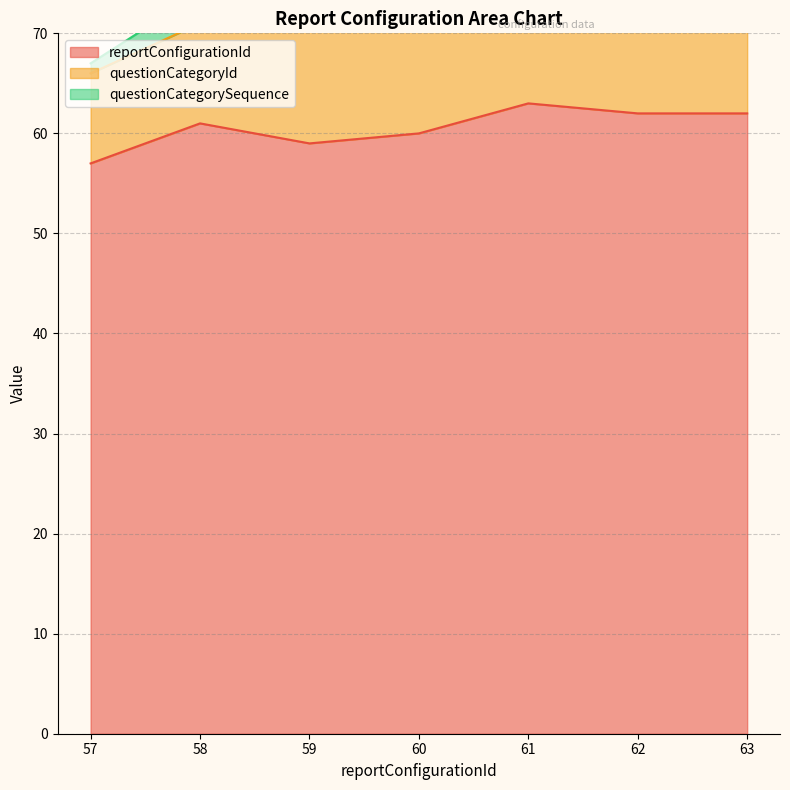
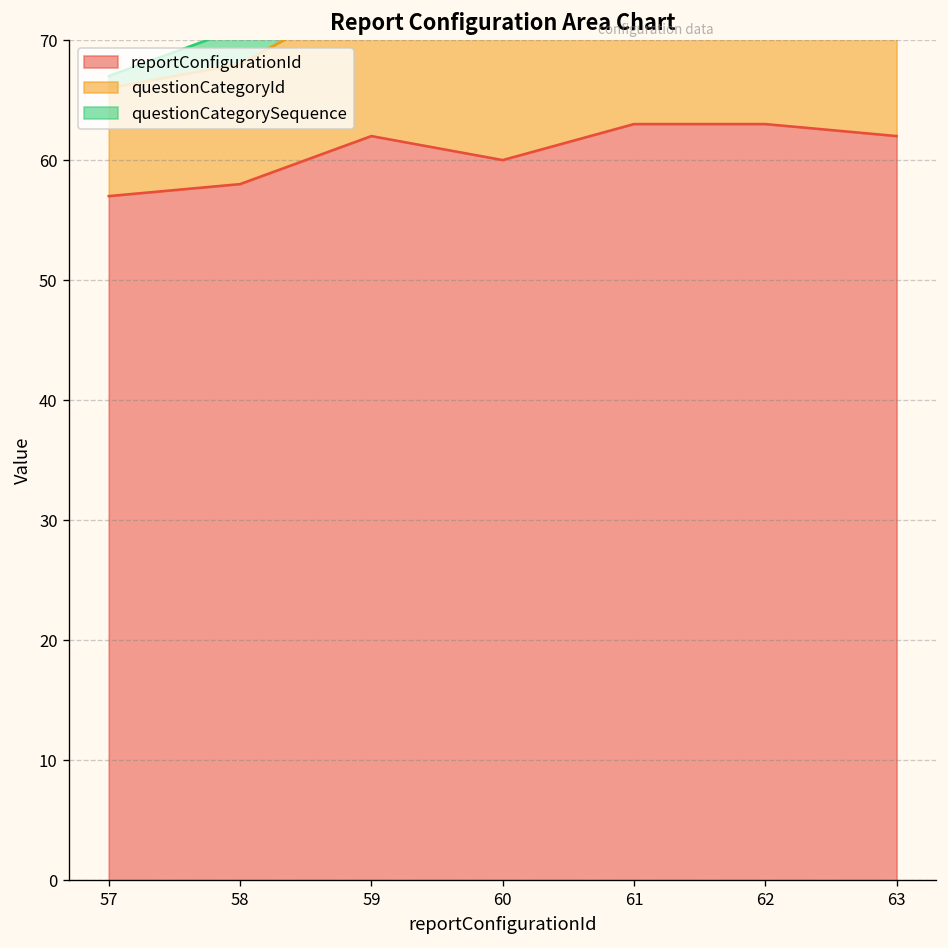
reportConfigurationId, 58: 61 -> 58
reportConfigurationId, 59: 59 -> 62
reportConfigurationId, 62: 62 -> 63
